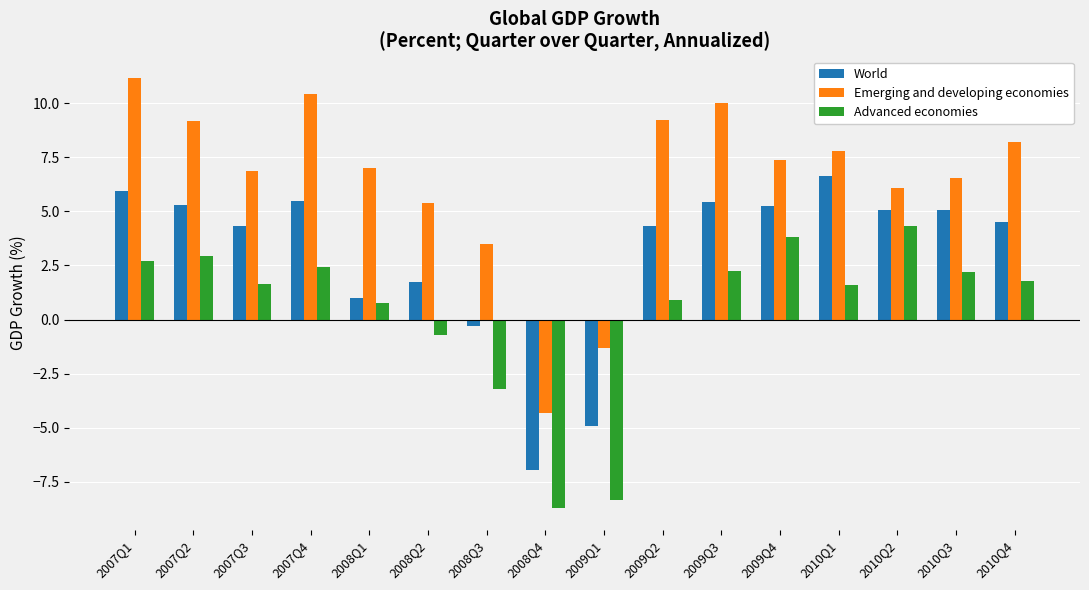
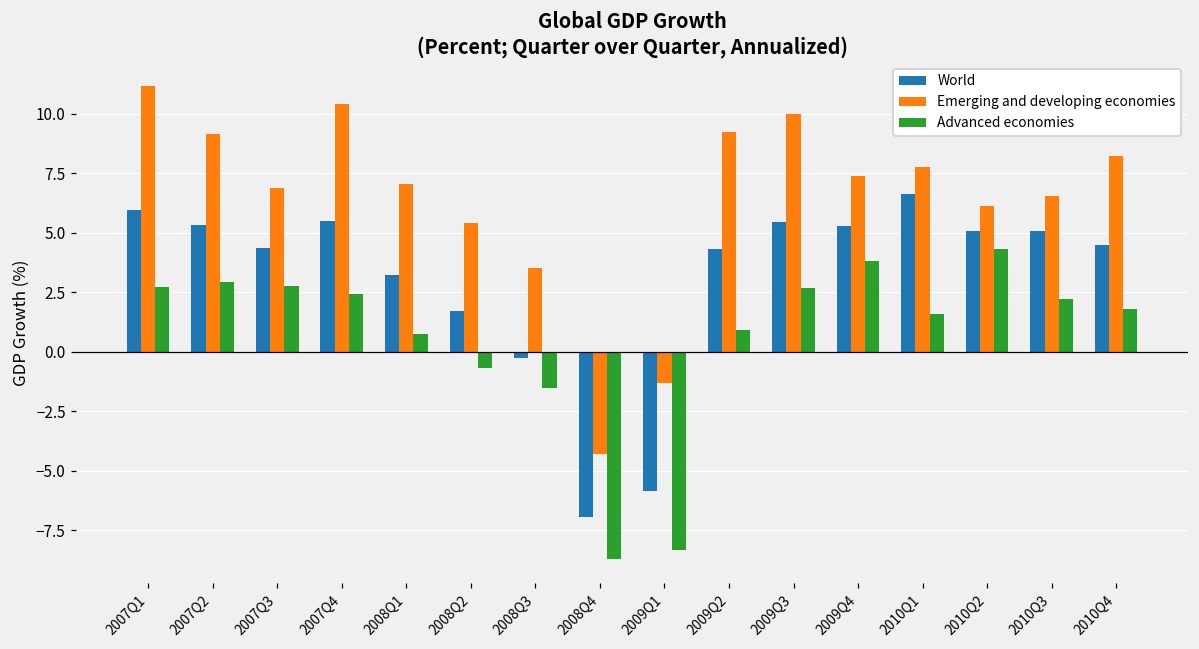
Advanced economies, 2007Q3: 1.6 -> 2.8
World, 2008Q1: 1.0 -> 3.2
Advanced economies, 2008Q3: -3.2 -> -1.5
World, 2009Q1: -4.9 -> -5.8
Advanced economies, 2009Q3: 2.3 -> 2.7
